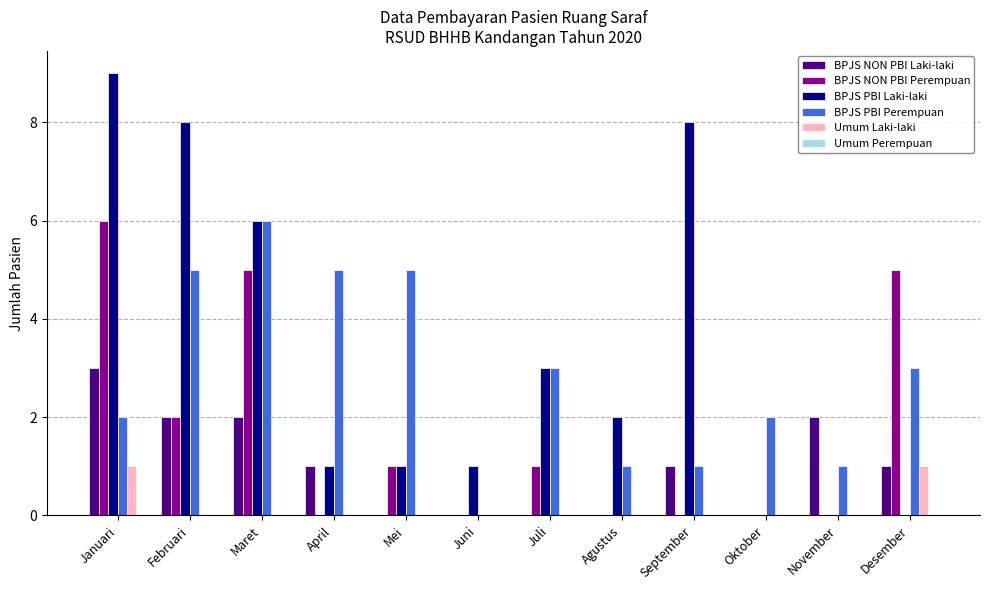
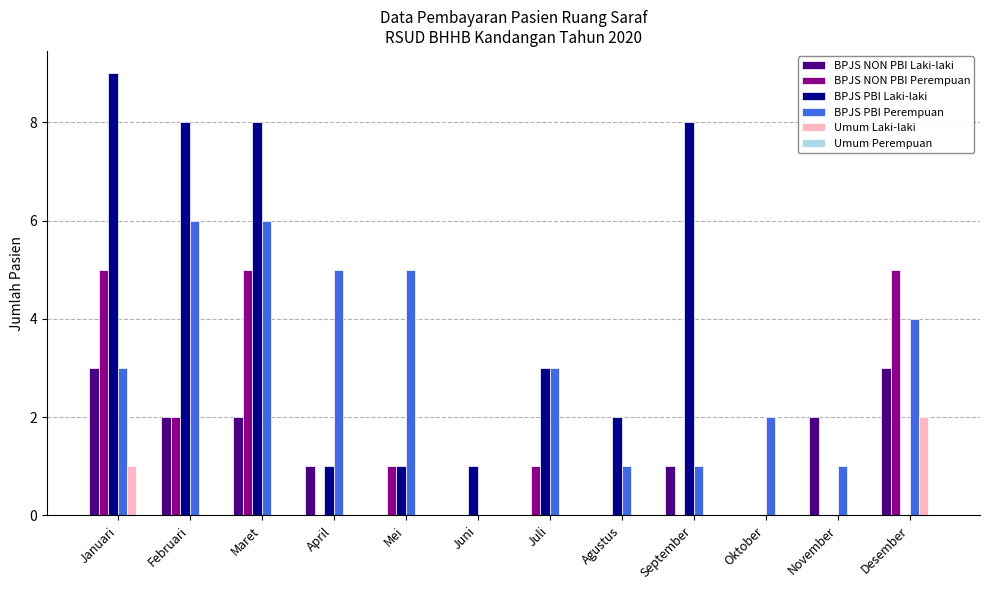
BPJS NON PBI Perempuan, Januari: 6 -> 5
BPJS PBI Perempuan, Januari: 2 -> 3
BPJS PBI Perempuan, Februari: 5 -> 6
BPJS PBI Laki-laki, Maret: 6 -> 8
BPJS NON PBI Laki-laki, Desember: 1 -> 3
BPJS PBI Perempuan, Desember: 3 -> 4
Umum Laki-laki, Desember: 1 -> 2
